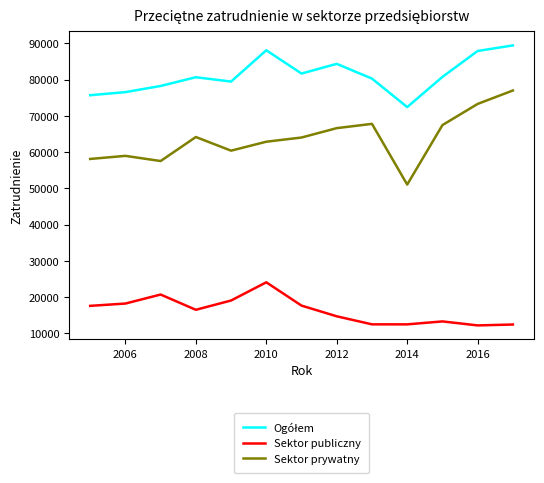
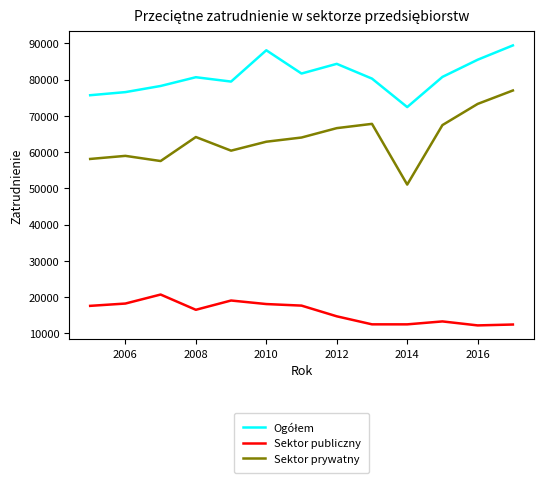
Sektor publiczny, 2010: 24000 -> 18000
Ogółem, 2016: 88000 -> 85000
